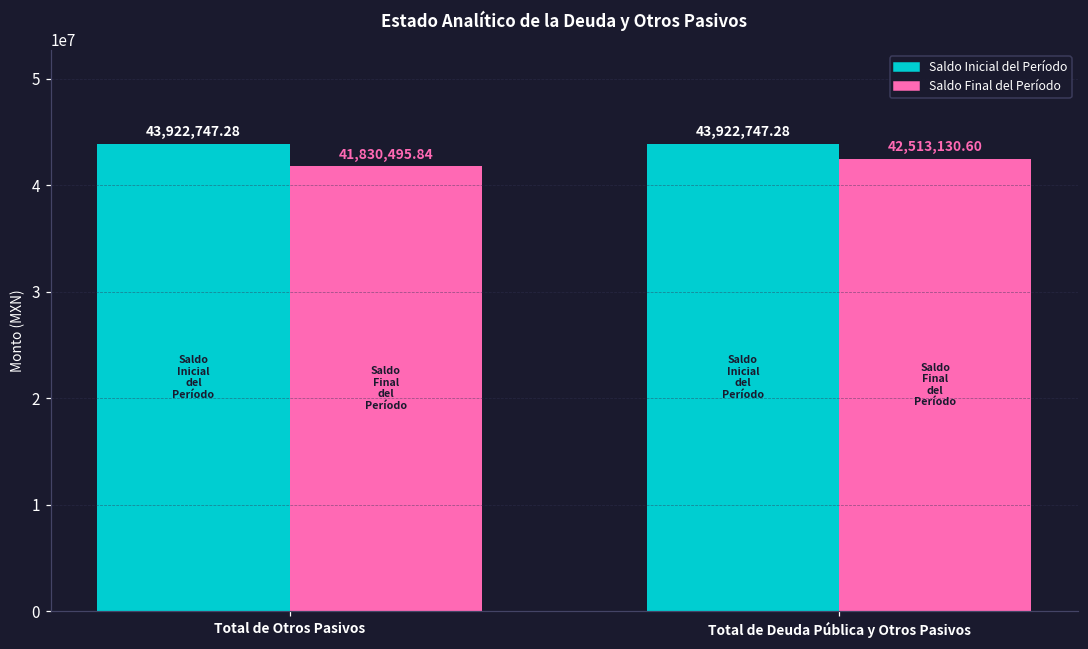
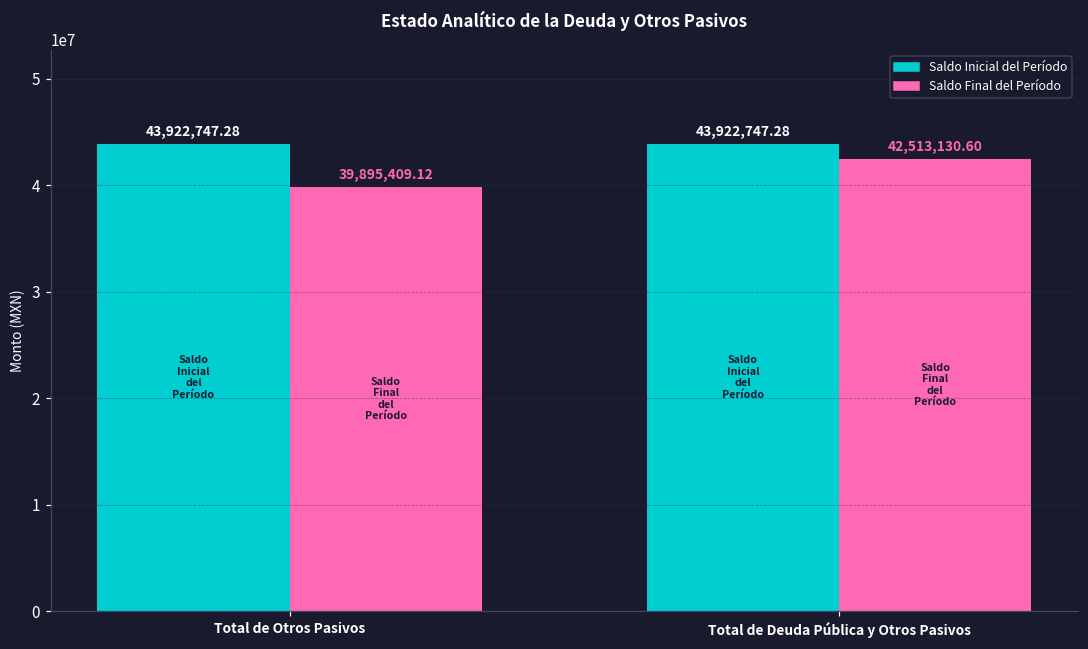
Saldo Final del Período, Total de Otros Pasivos: 41,830,495.84 -> 39,895,409.12
